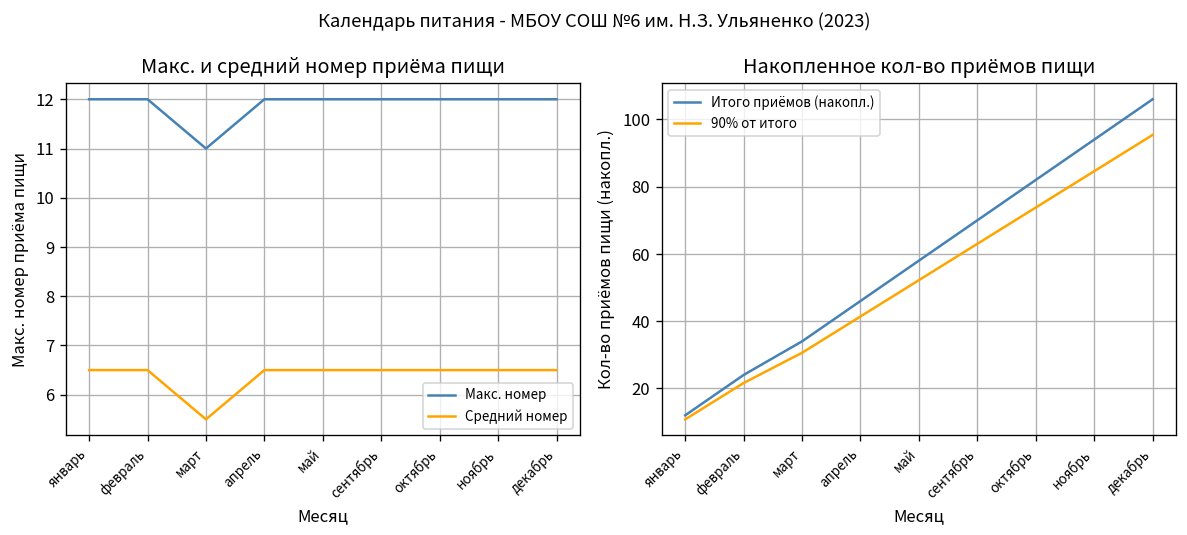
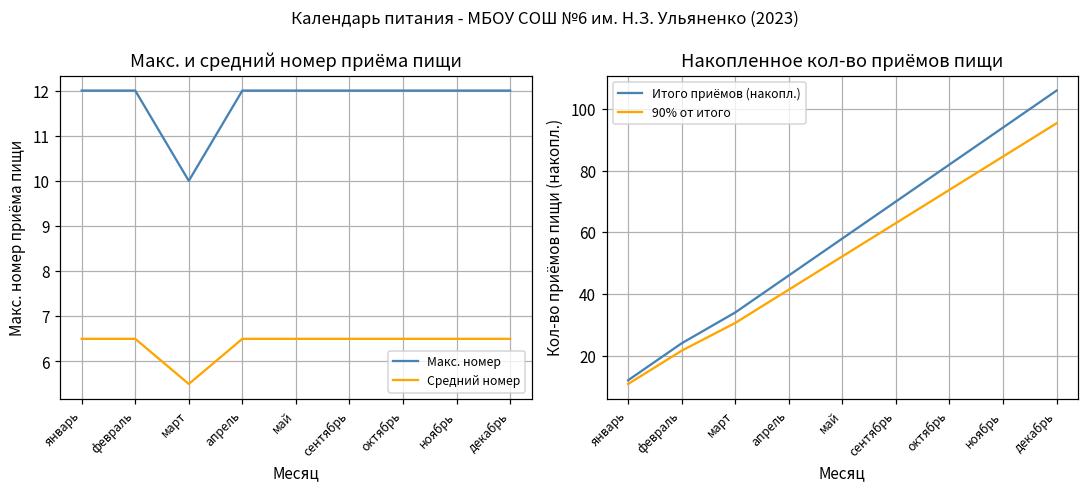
Макс. и средний номер приёма пищи, Макс. номер, март: 11 -> 10
